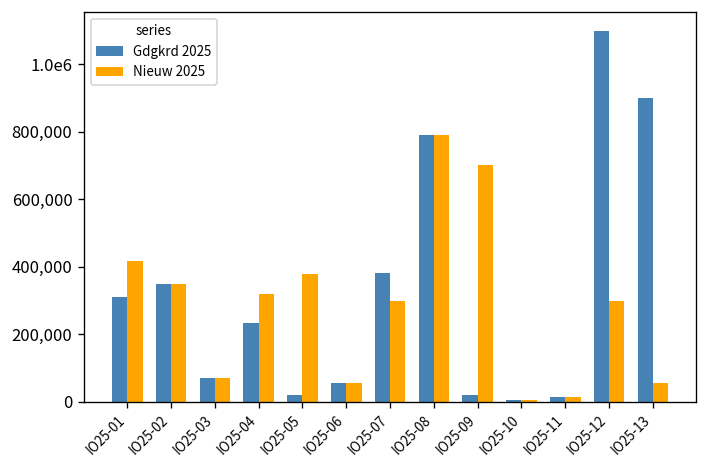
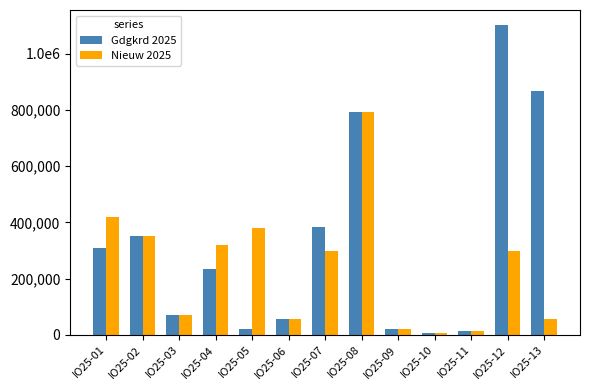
Nieuw 2025, IO25-09: 700,000 -> 20,000
Gdgkrd 2025, IO25-13: 900,000 -> 870,000
